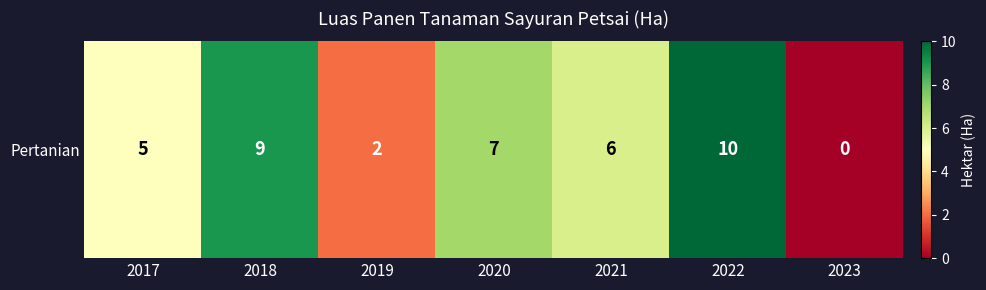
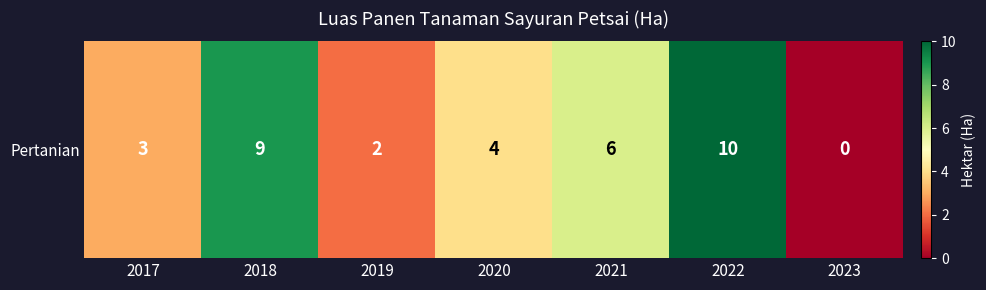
Pertanian, 2017: 5 -> 3
Pertanian, 2020: 7 -> 4
